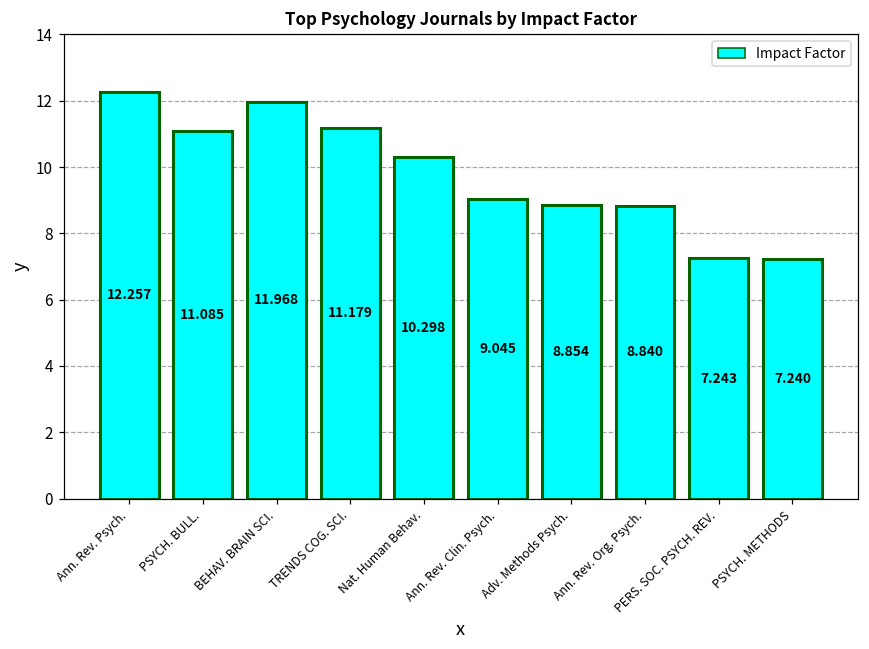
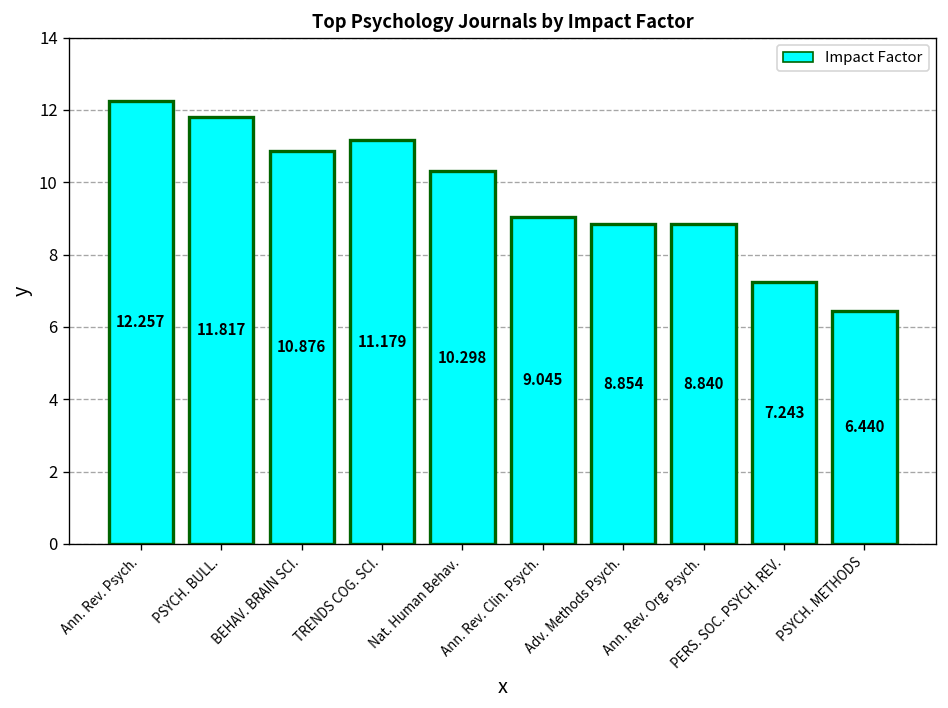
PSYCH. BULL.: 11.085 -> 11.817
BEHAV. BRAIN SCI.: 11.968 -> 10.876
PSYCH. METHODS: 7.240 -> 6.440
